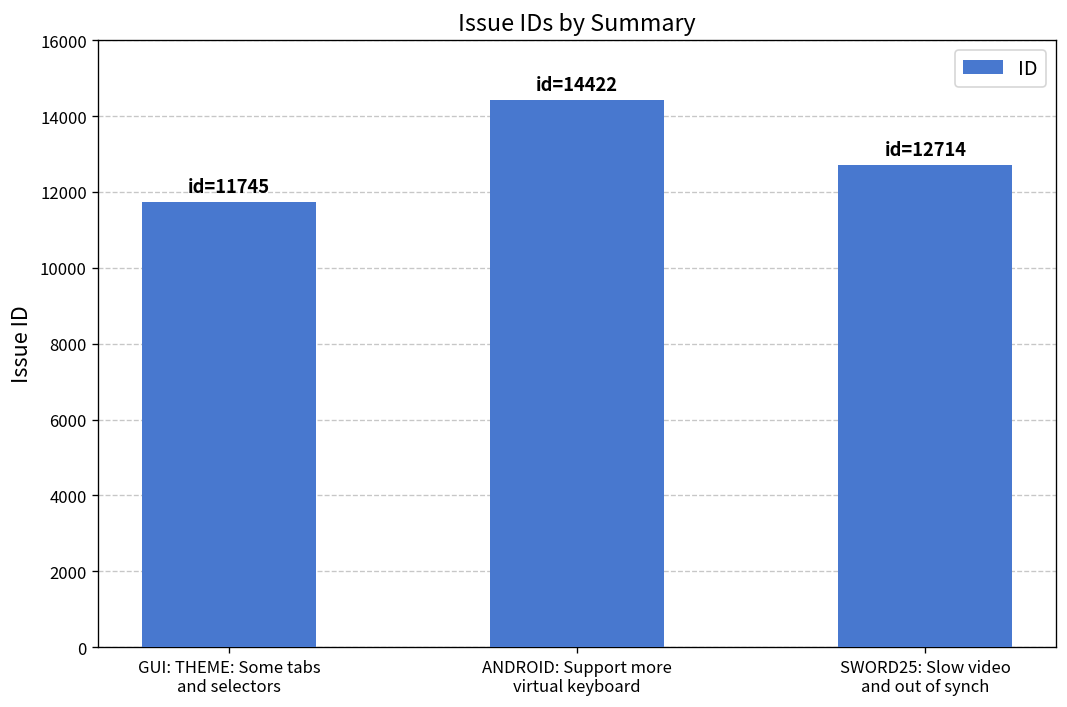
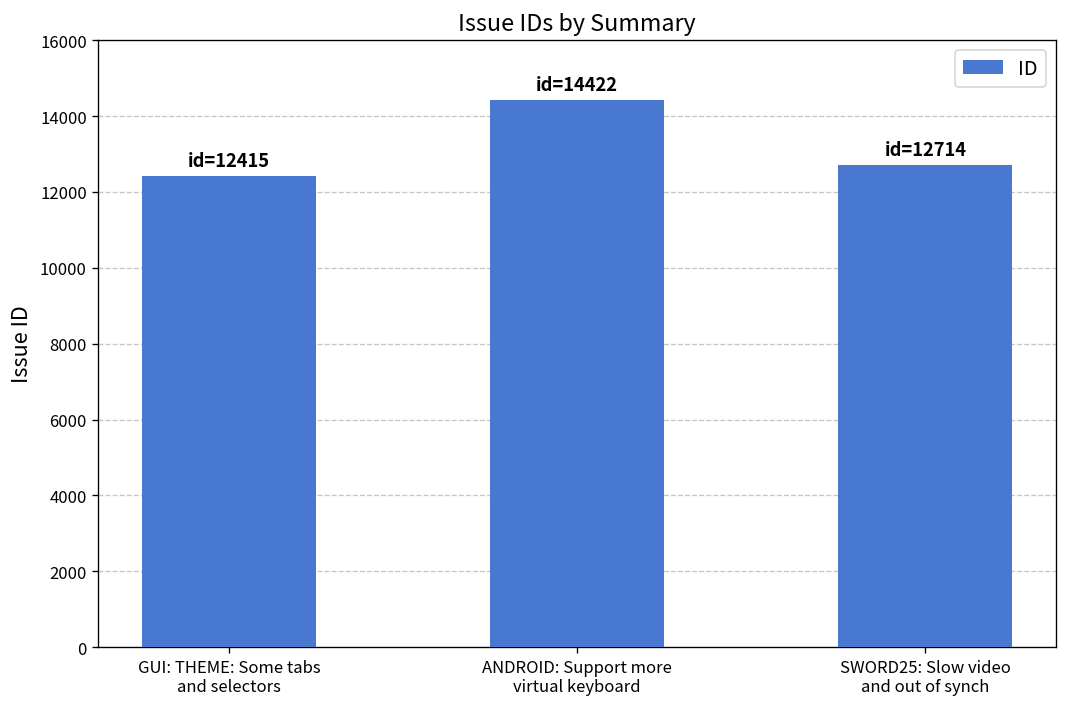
GUI: THEME: Some tabs and selectors: 11745 -> 12415
